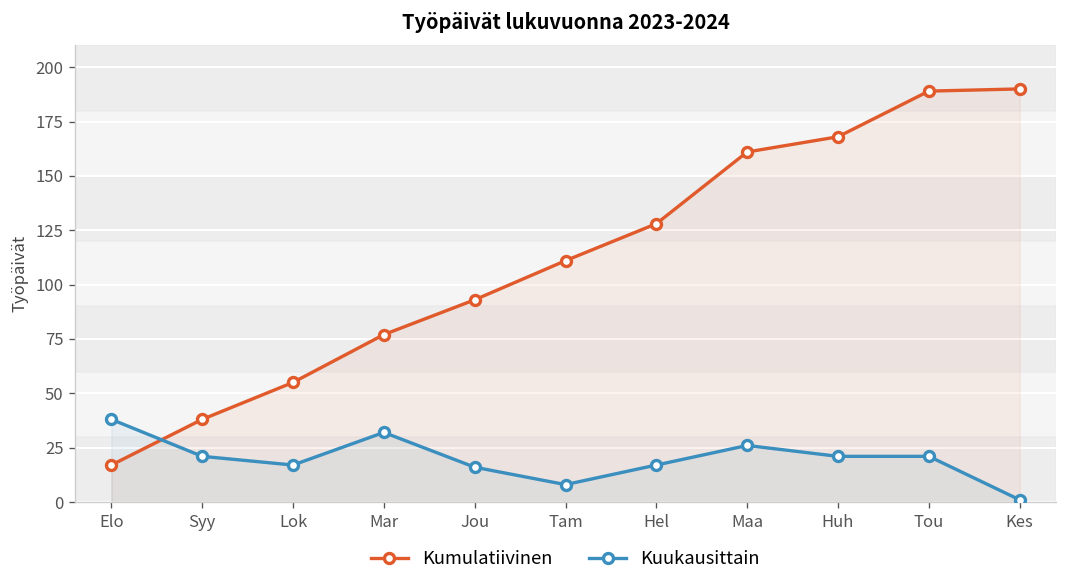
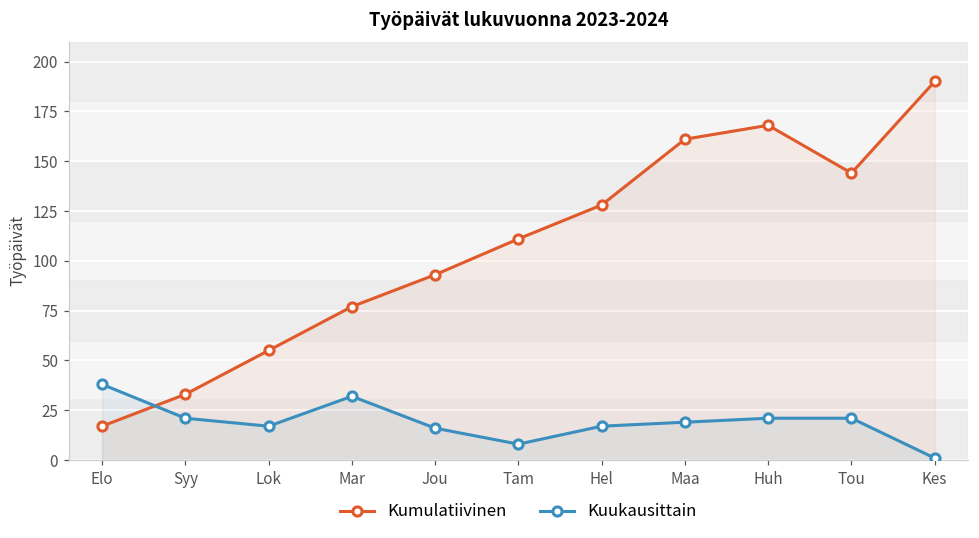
Kumulatiivinen, Syy: 38 -> 33
Kuukausittain, Maa: 26 -> 19
Kumulatiivinen, Tou: 189 -> 144
